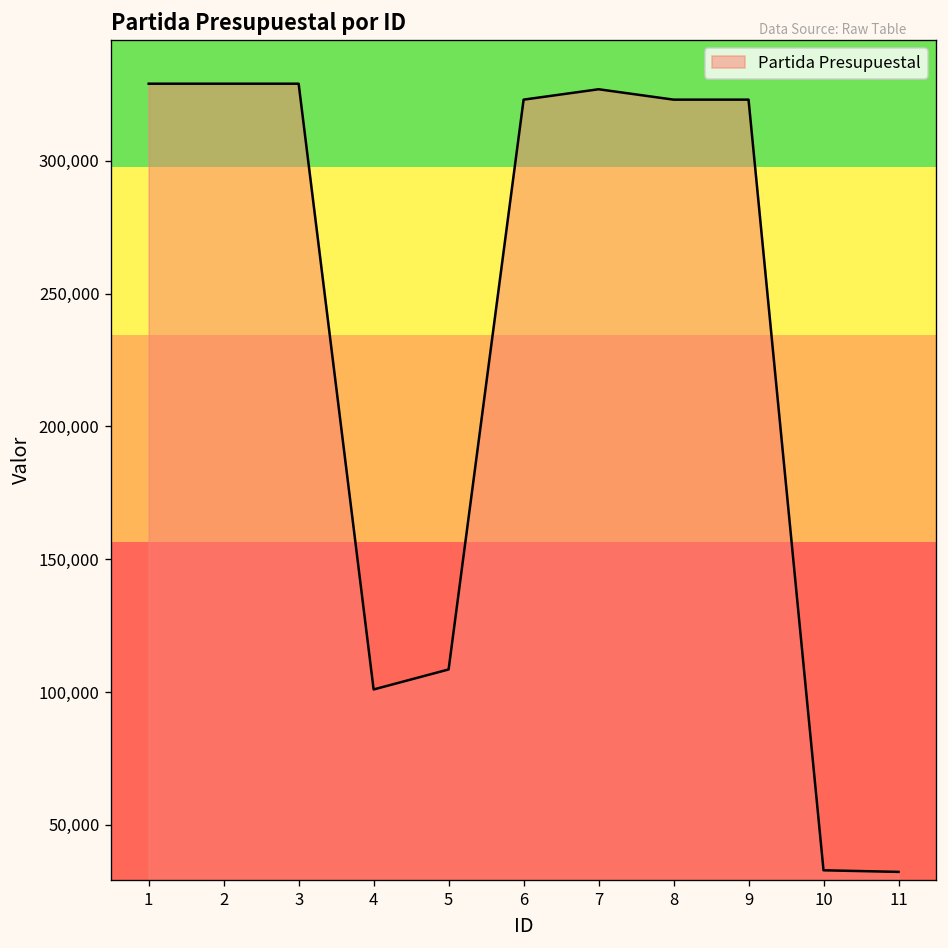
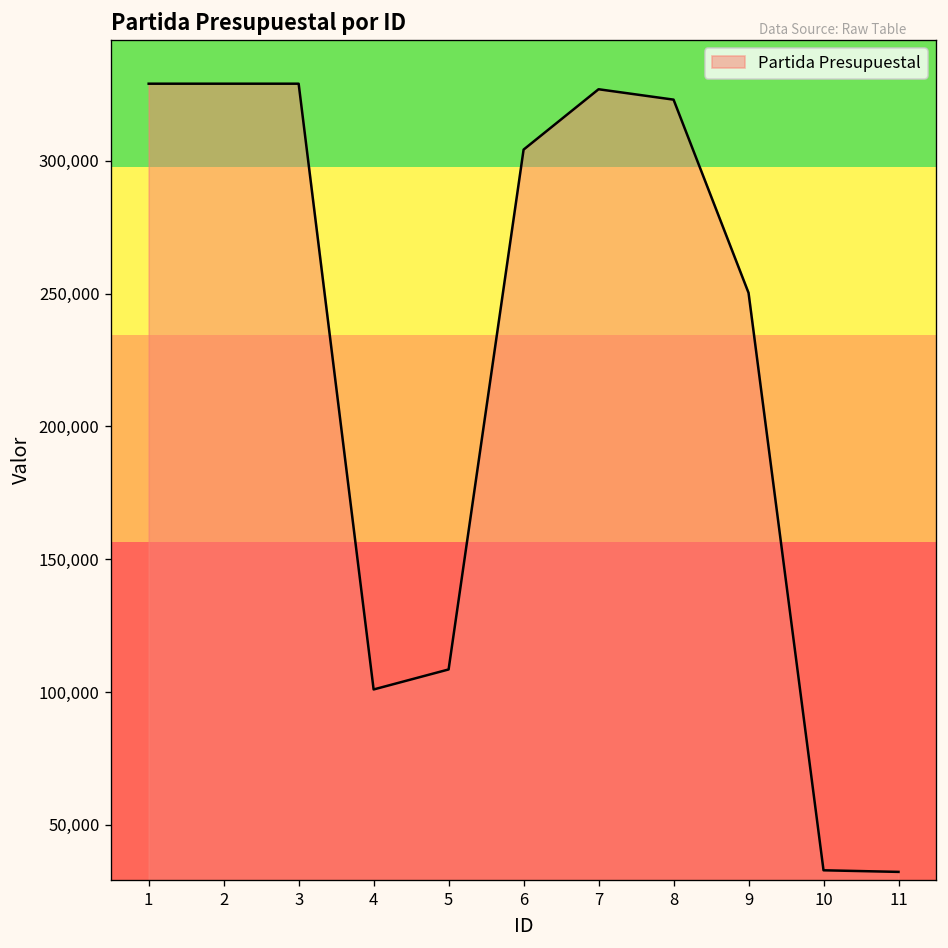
6: 323,000 -> 304,000
9: 323,000 -> 250,000
